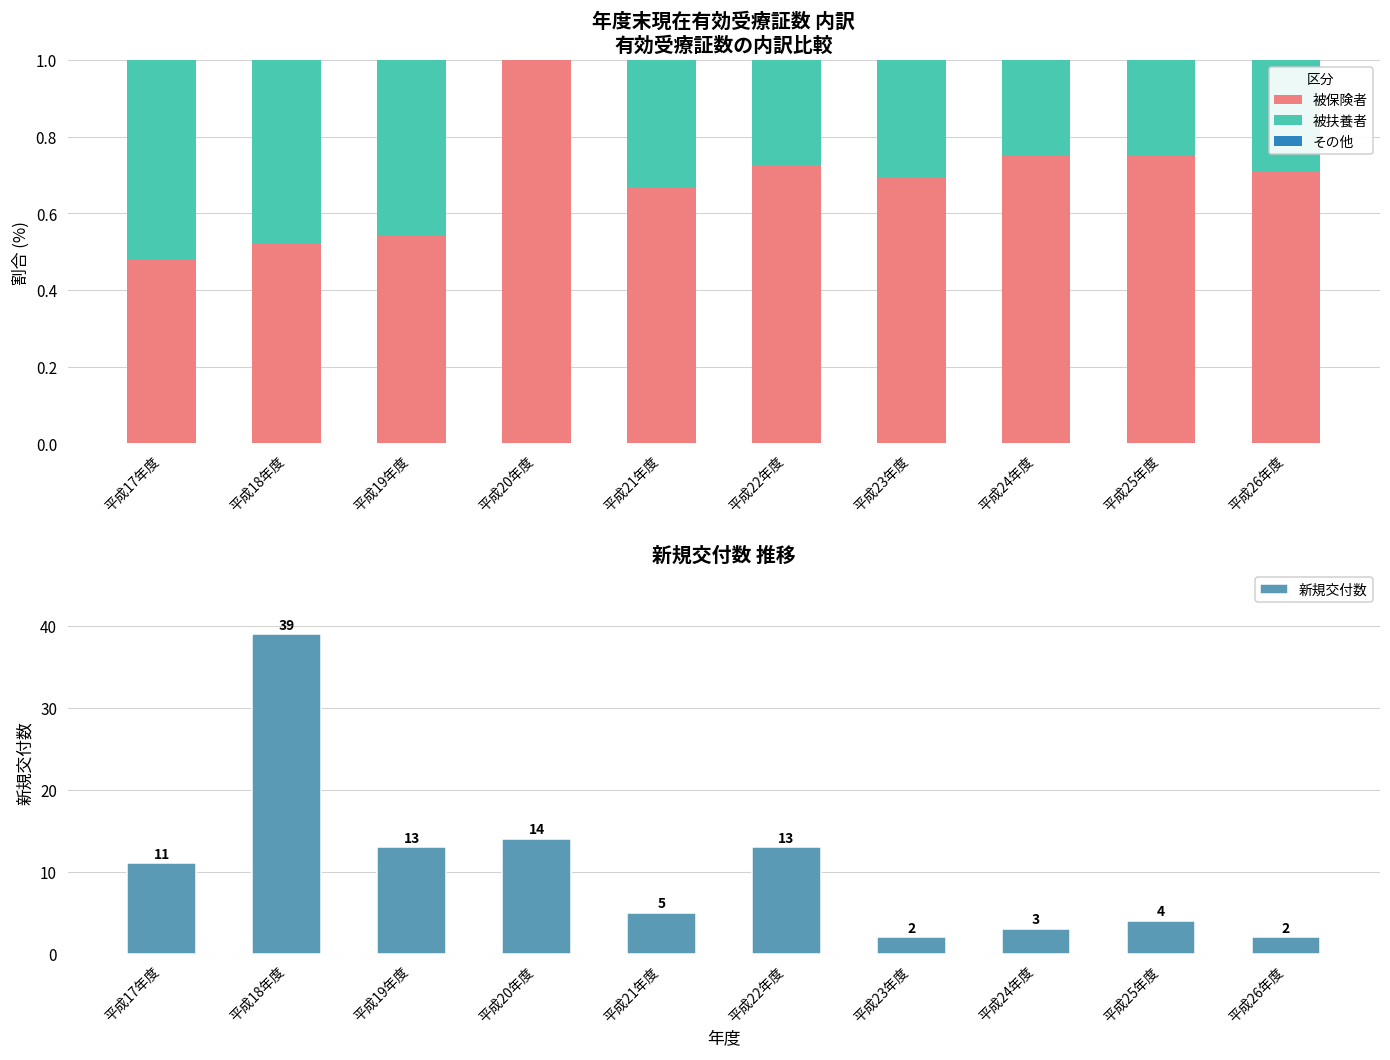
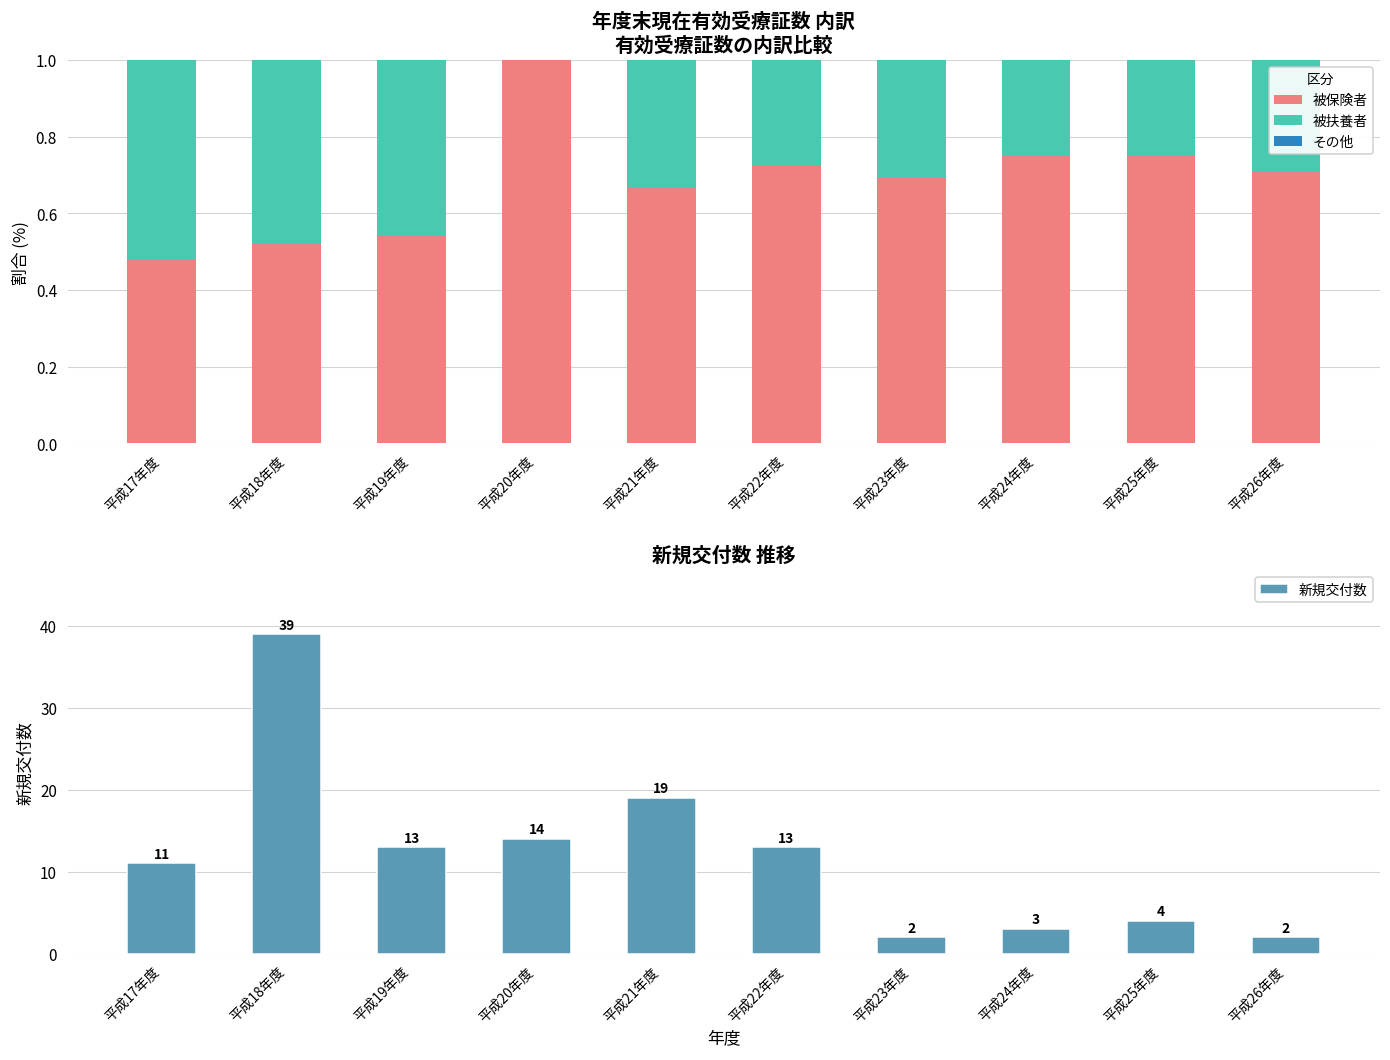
新規交付数 推移, 平成21年度: 5 -> 19
